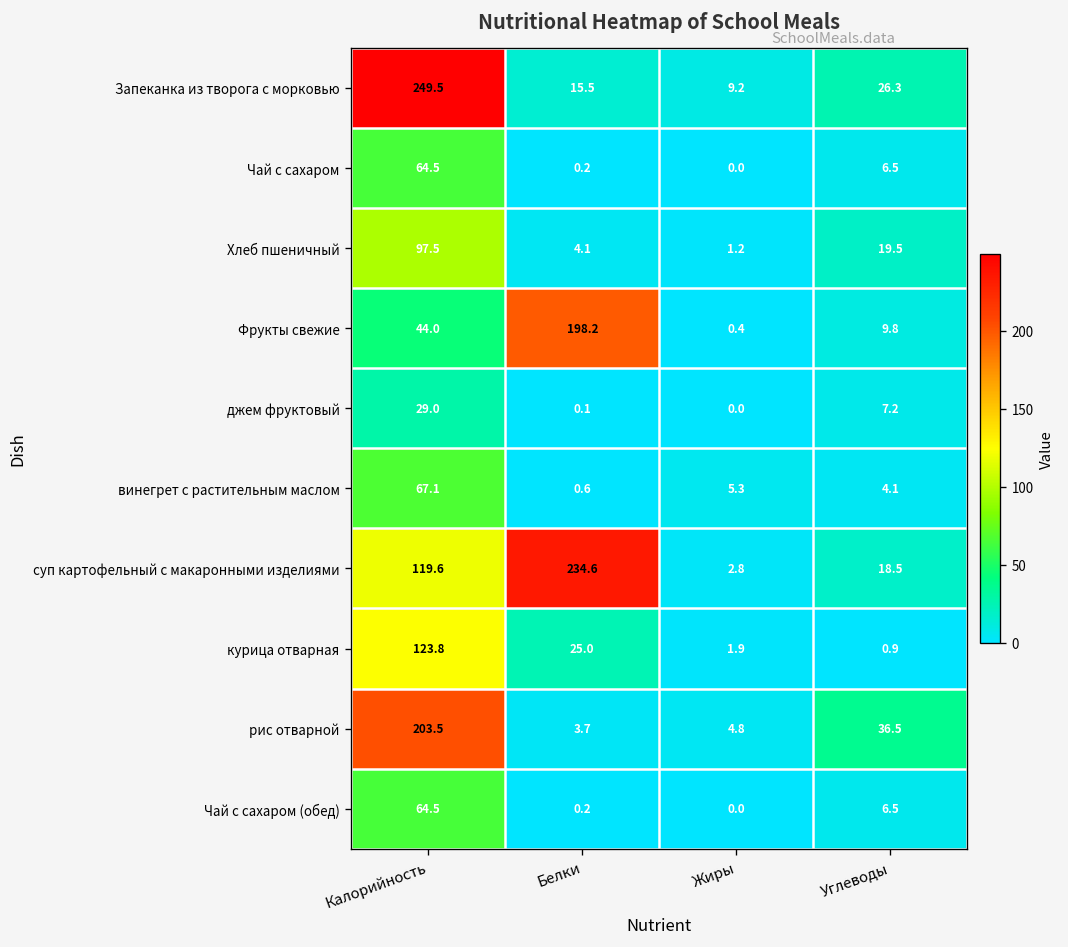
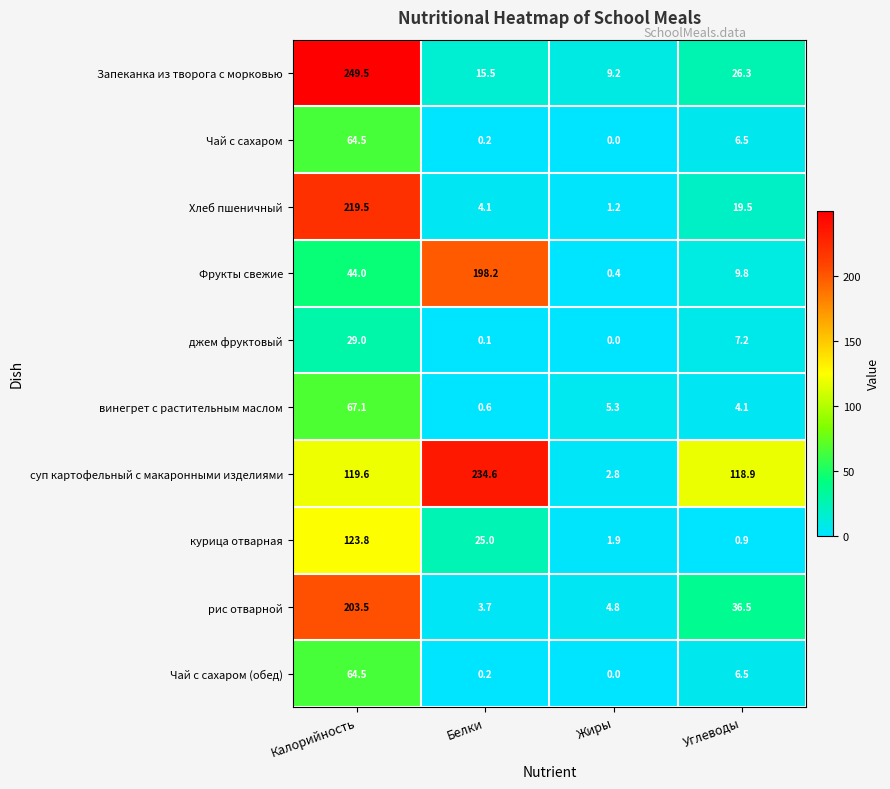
Хлеб пшеничный, Калорийность: 97.5 -> 219.5
суп картофельный с макаронными изделиями, Углеводы: 18.5 -> 118.9
